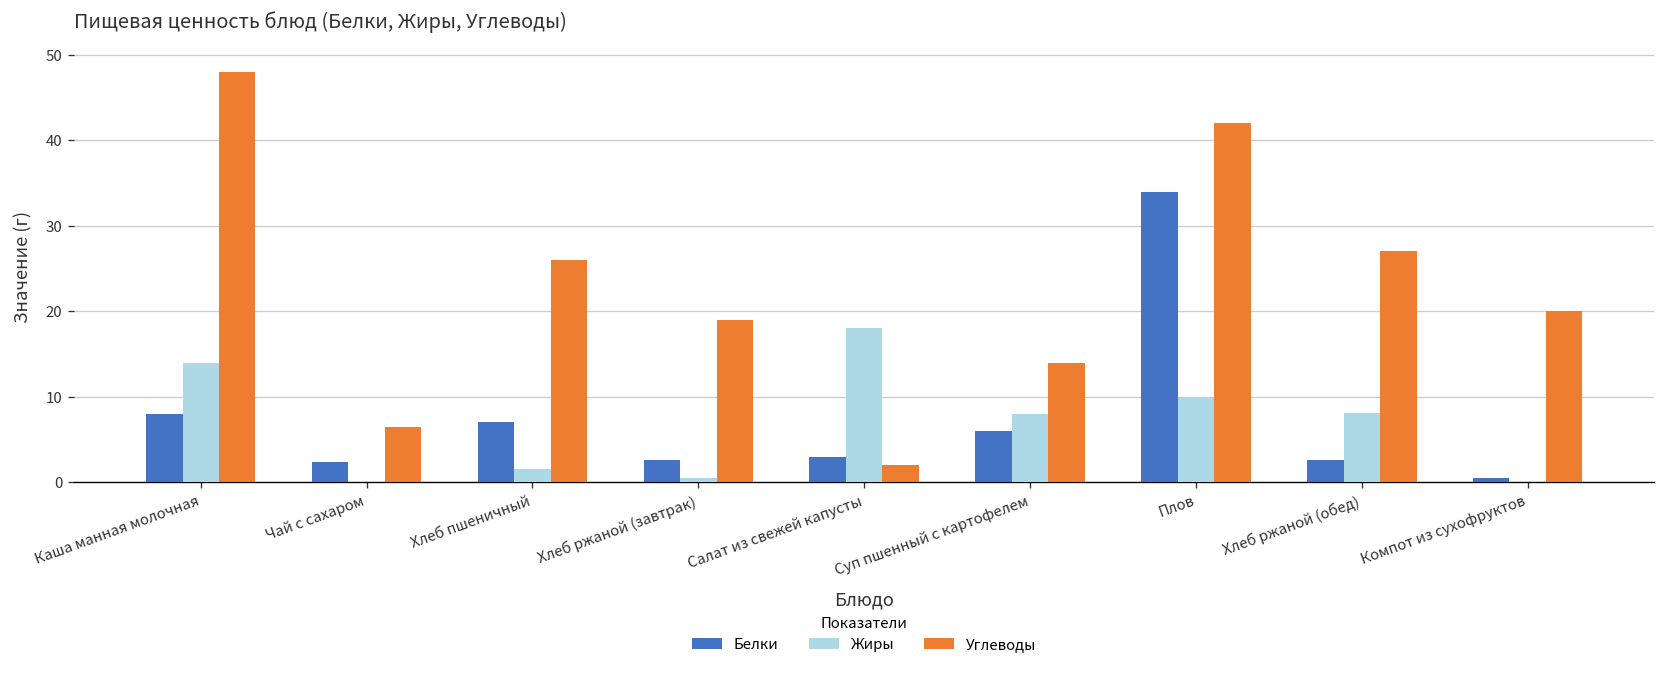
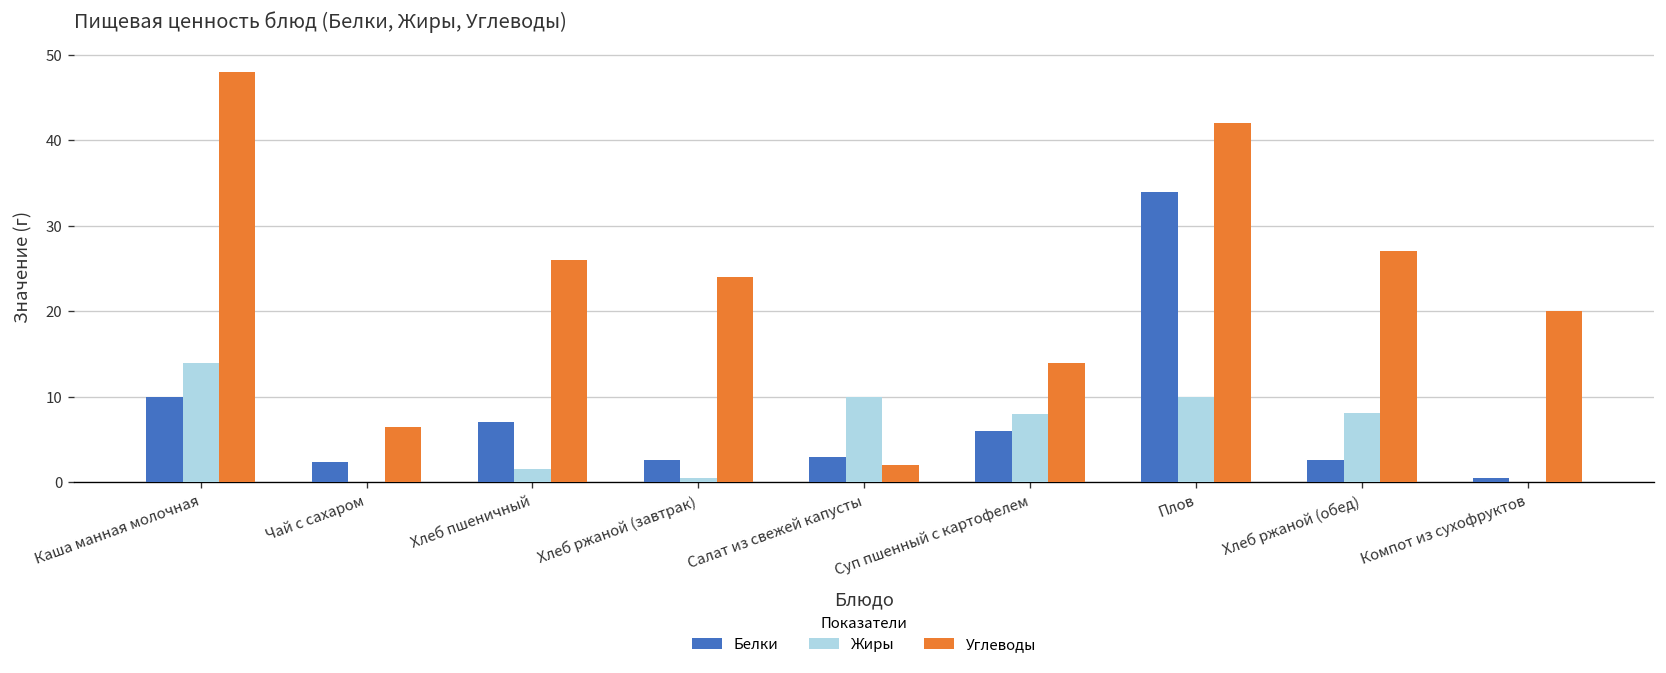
Белки, Каша манная молочная: 8 -> 10
Углеводы, Хлеб ржаной (завтрак): 19 -> 24
Жиры, Салат из свежей капусты: 18 -> 10
